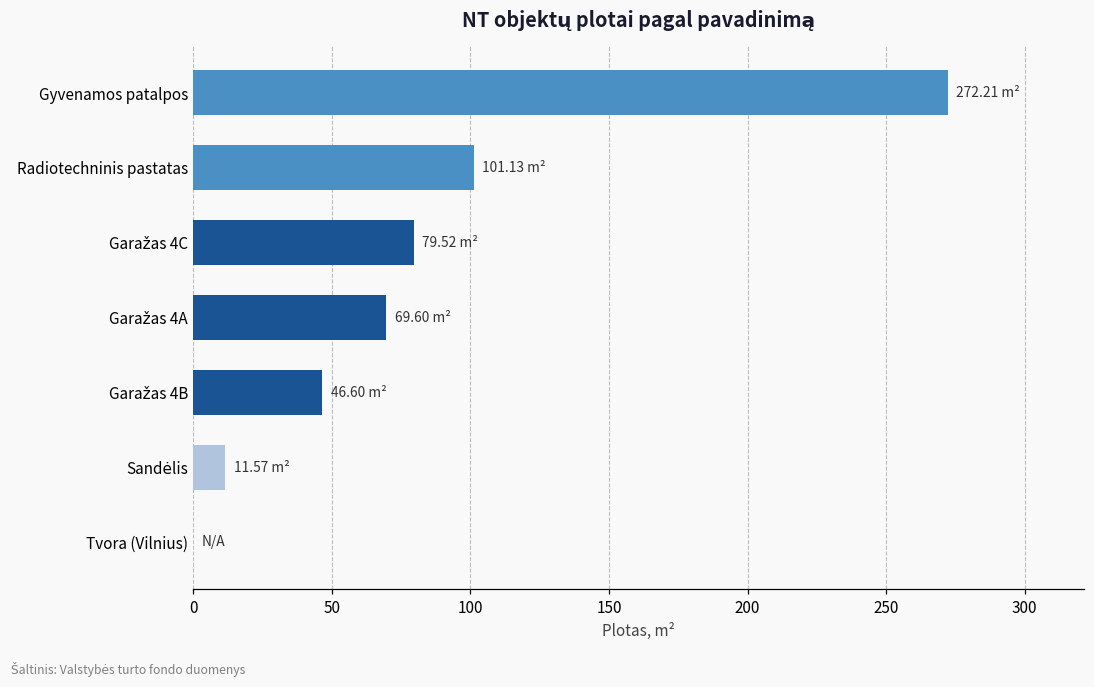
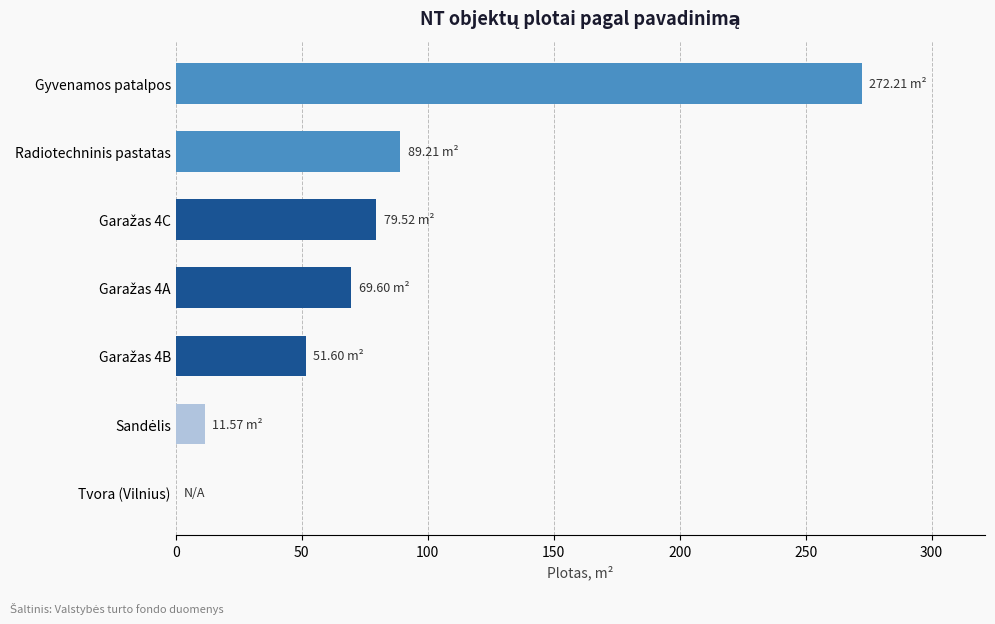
Radiotechninis pastatas: 101.13 -> 89.21
Garažas 4B: 46.60 -> 51.60
